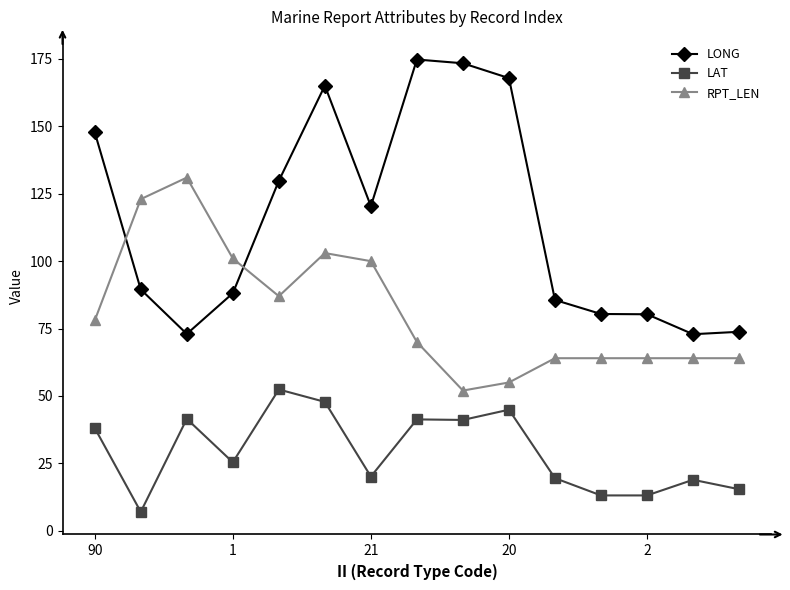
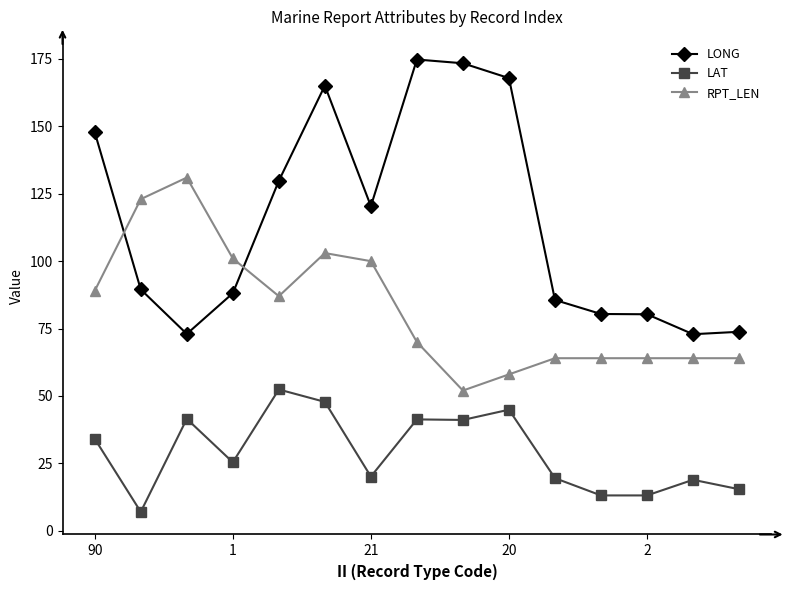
LAT, 90: 38 -> 34
RPT_LEN, 90: 78 -> 89
RPT_LEN, 20: 55 -> 58
